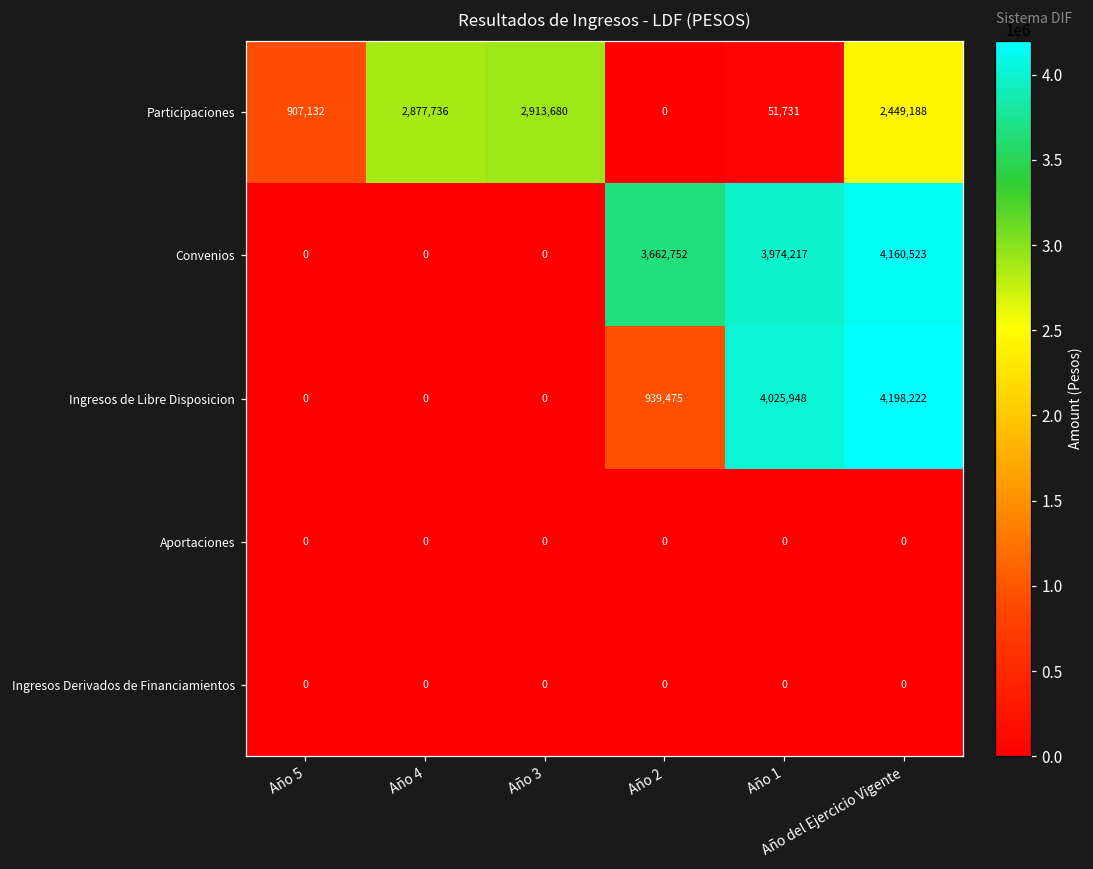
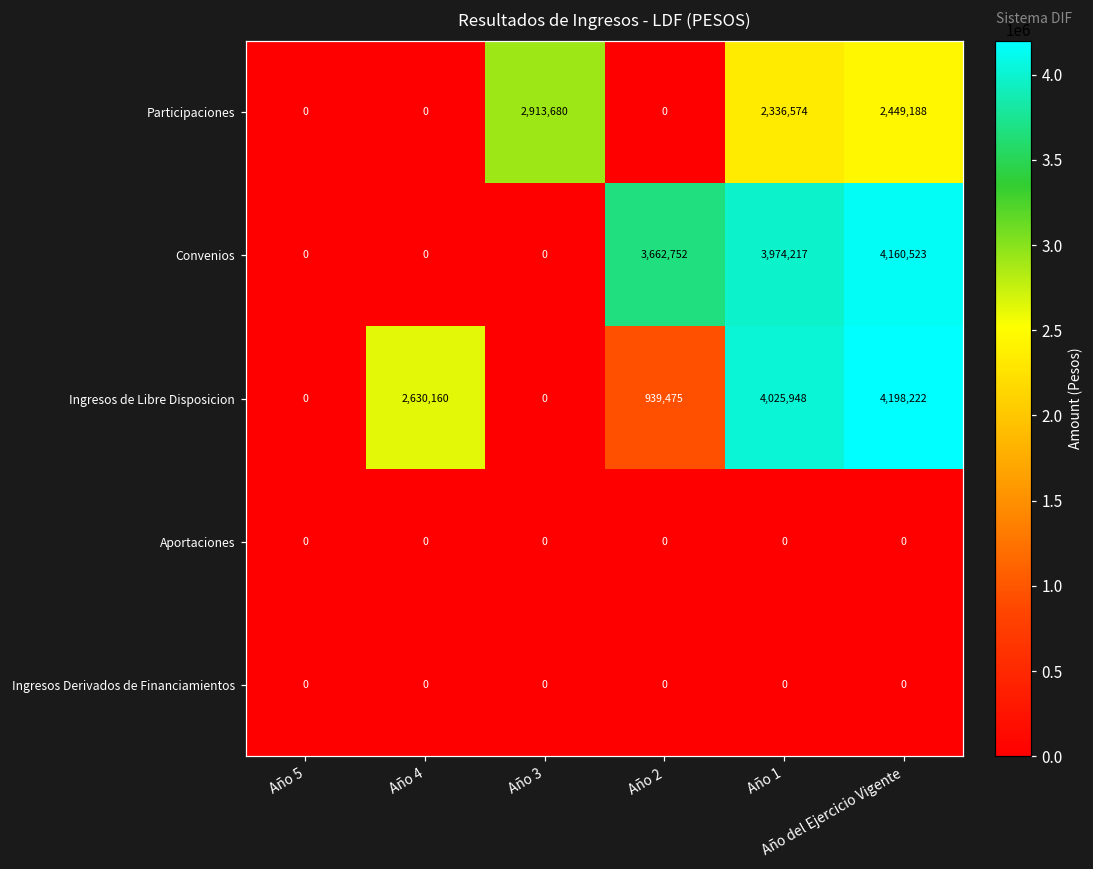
Participaciones, Año 5: 907,132 -> 0
Participaciones, Año 4: 2,877,736 -> 0
Participaciones, Año 1: 51,731 -> 2,336,574
Ingresos de Libre Disposicion, Año 4: 0 -> 2,630,160
